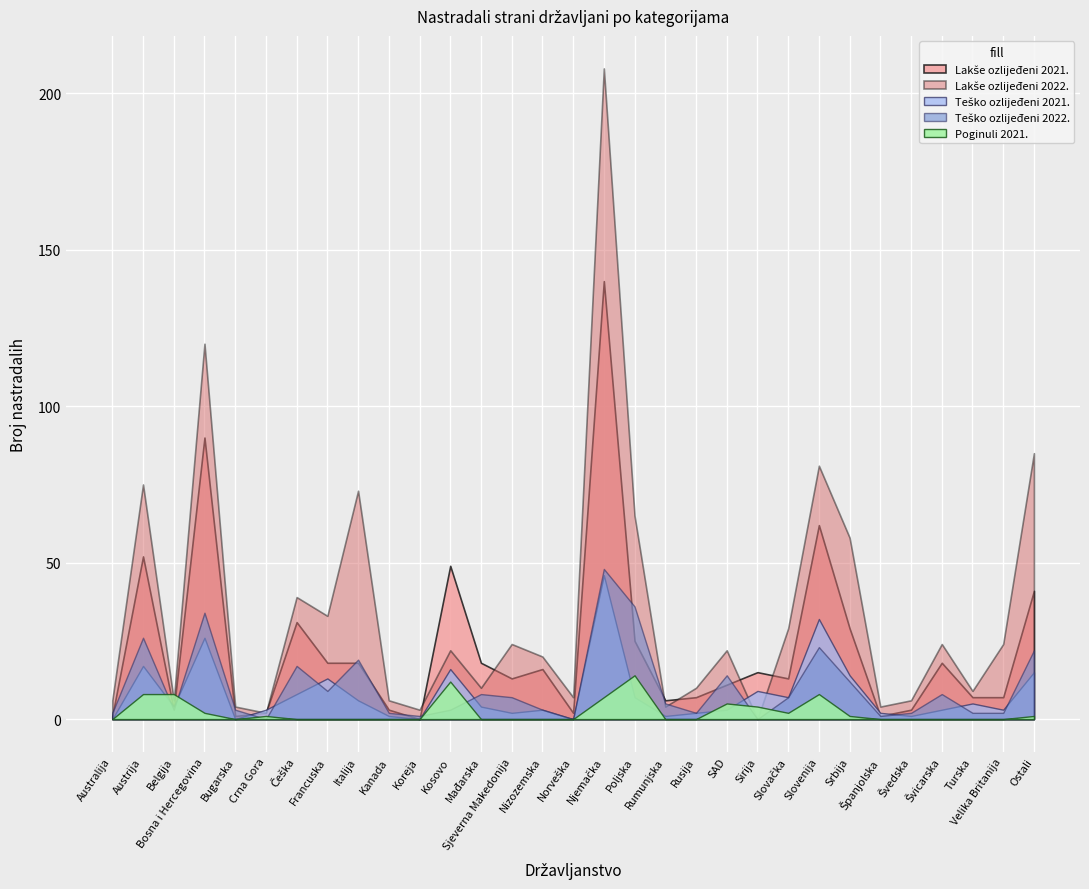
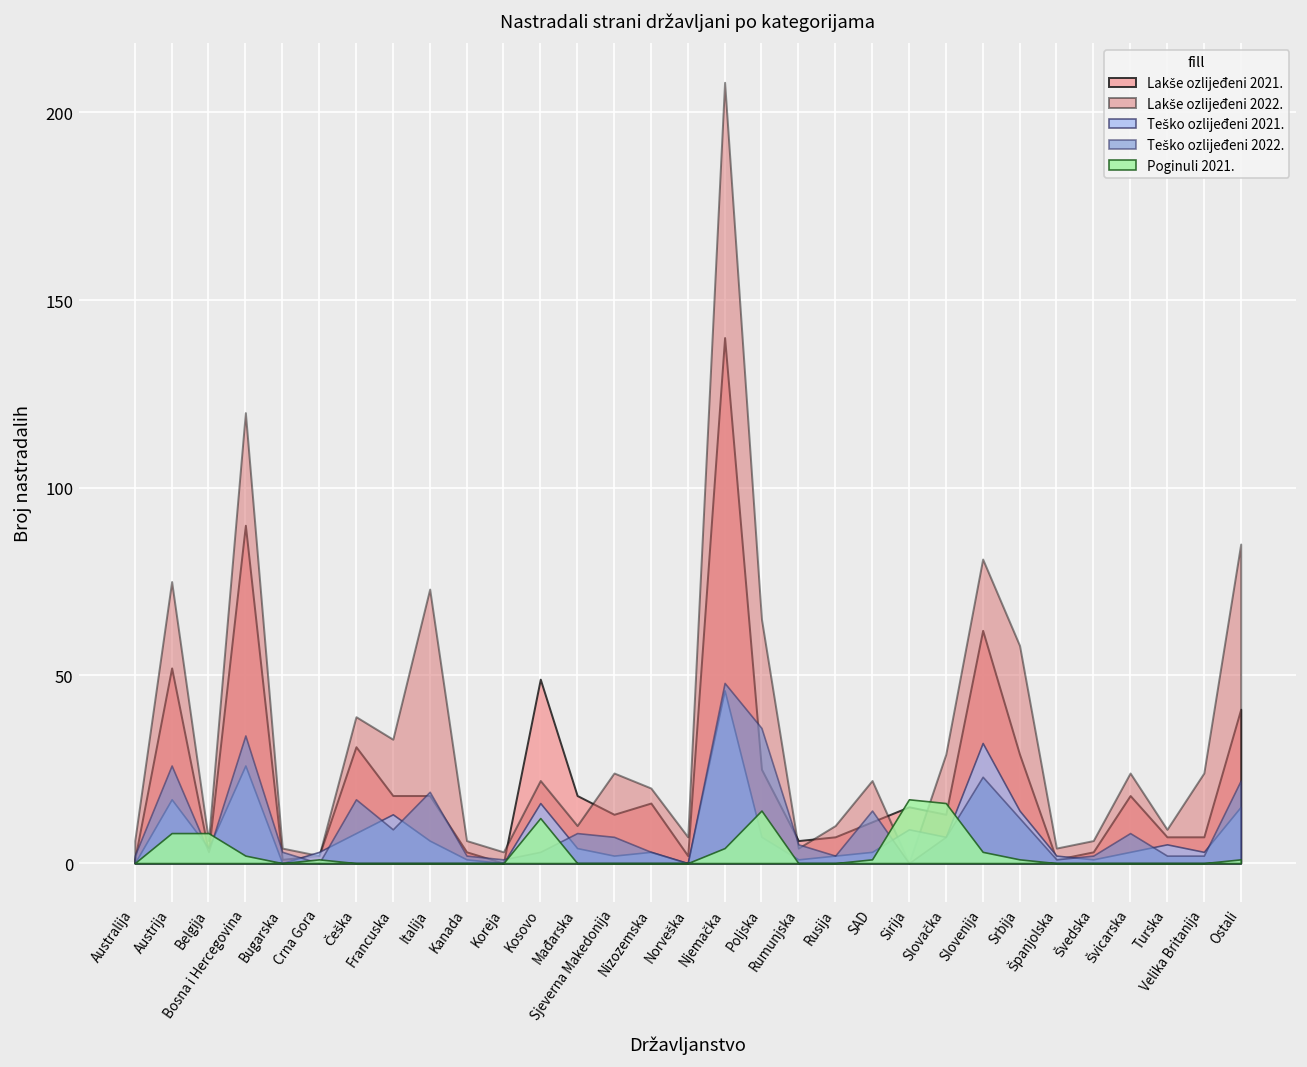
Poginuli 2021., Njemačka: 7 -> 4
Poginuli 2021., SAD: 5 -> 1
Poginuli 2021., Sirija: 4 -> 17
Poginuli 2021., Slovačka: 2 -> 16
Poginuli 2021., Slovenija: 8 -> 3
